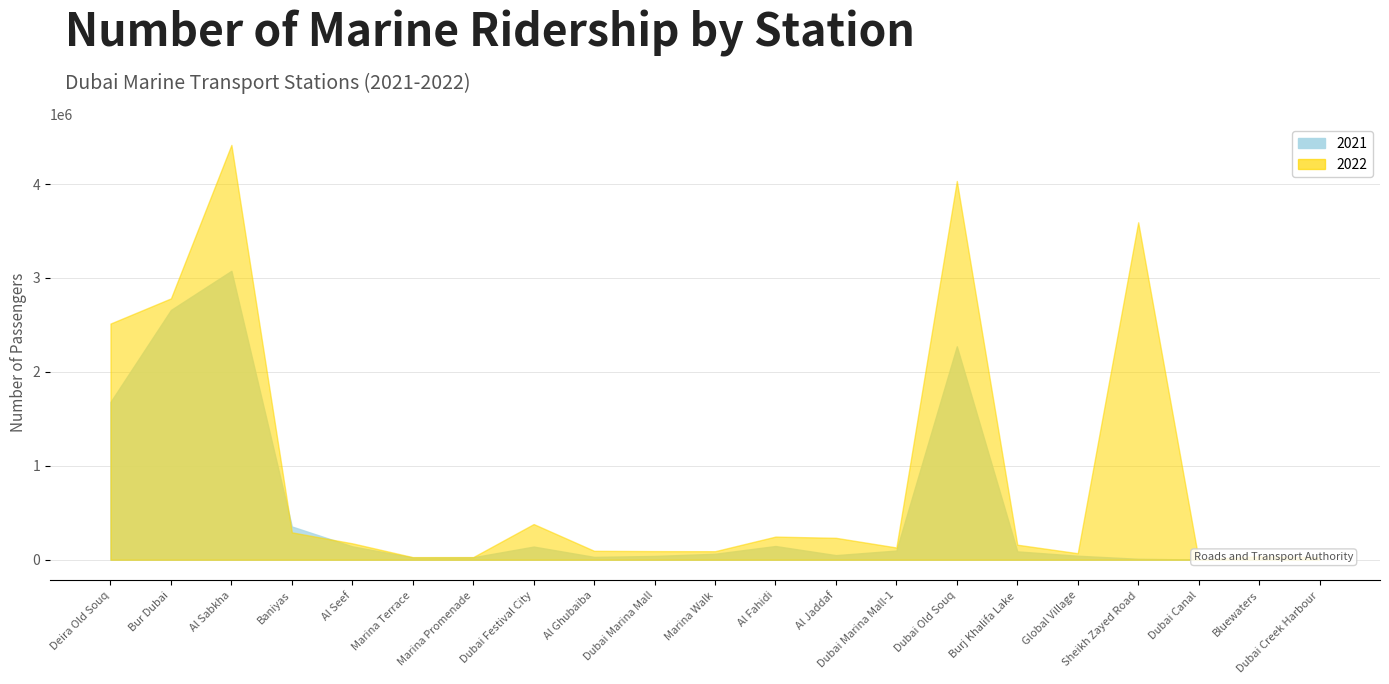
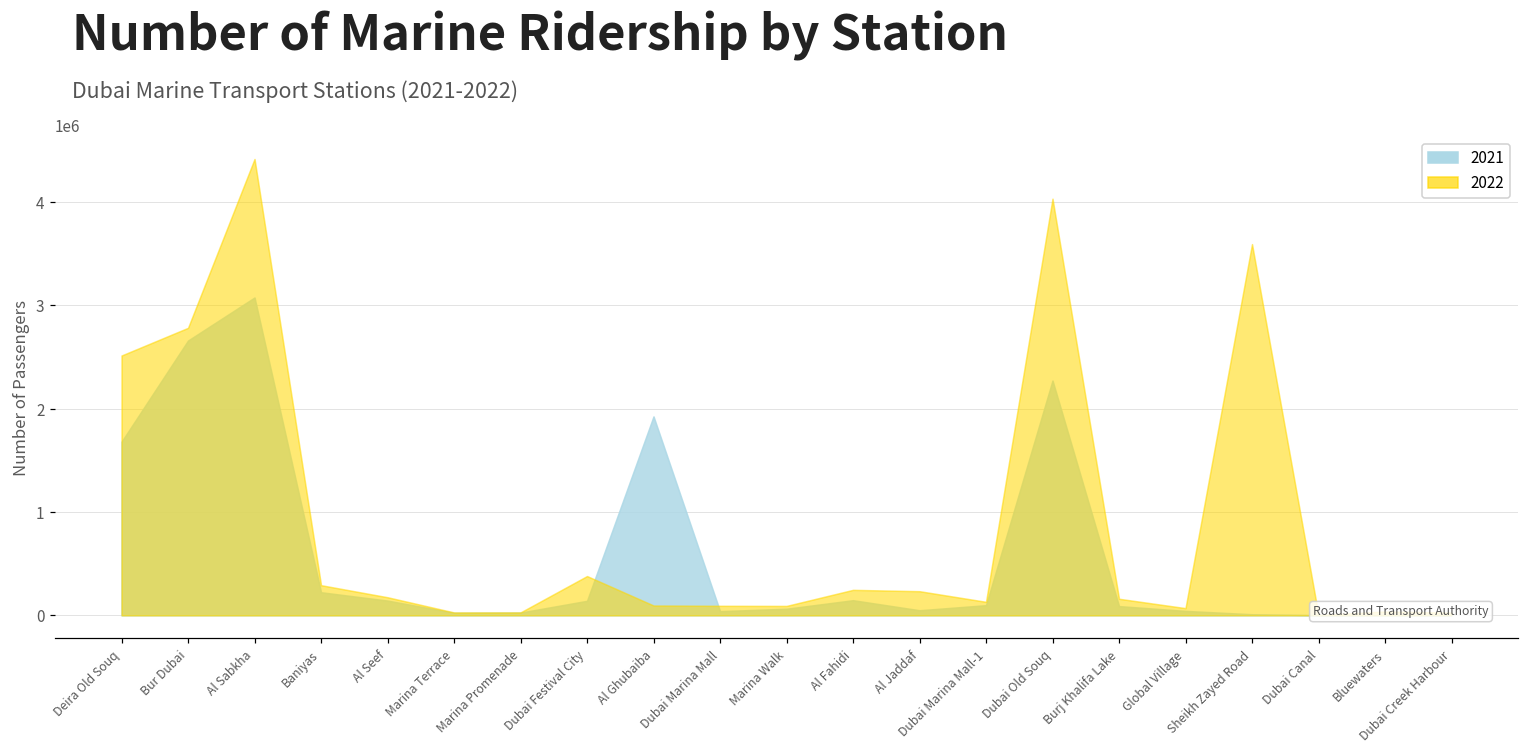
2021, Baniyas: 400000 -> 200000
2021, Al Ghubaiba: 0 -> 1900000
